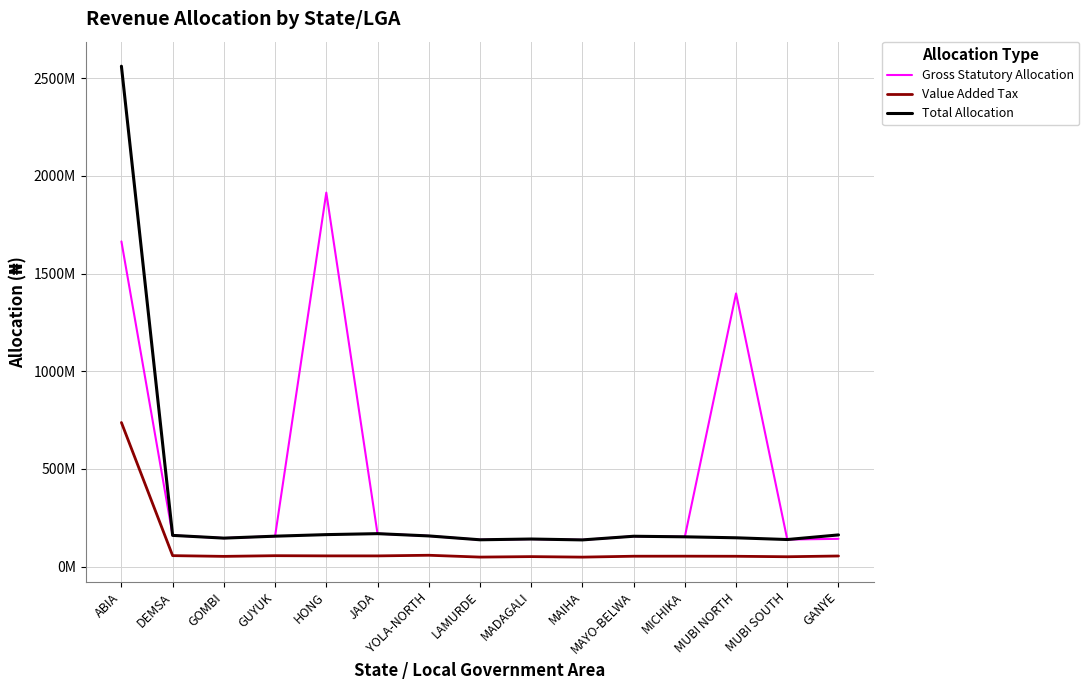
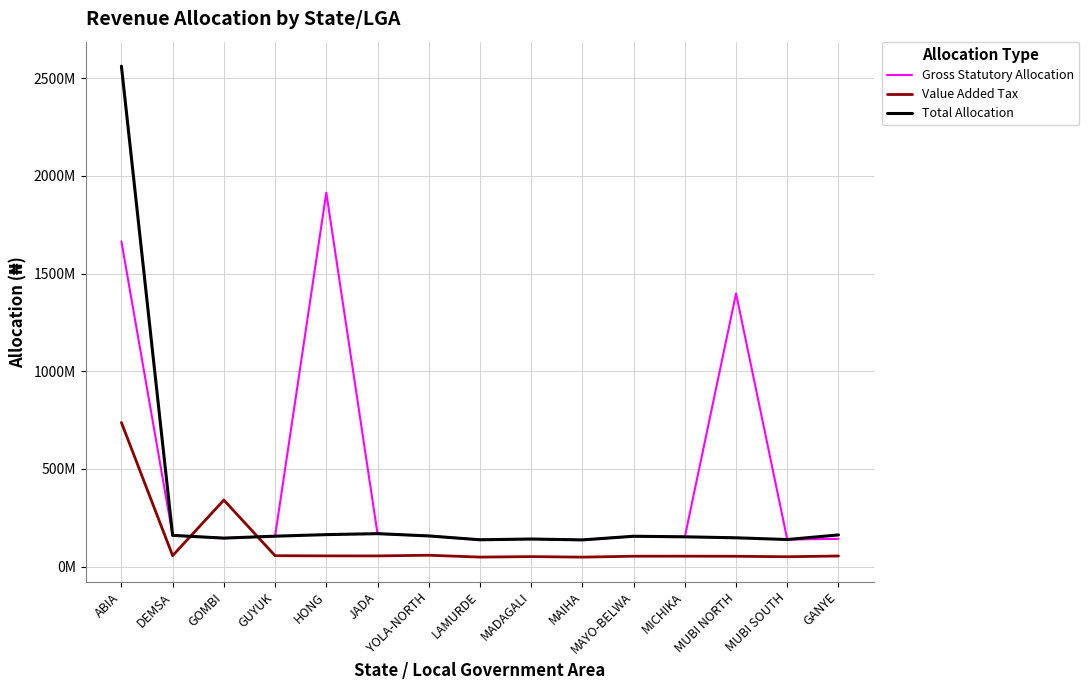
Value Added Tax, GOMBI: 50000000 -> 340000000
